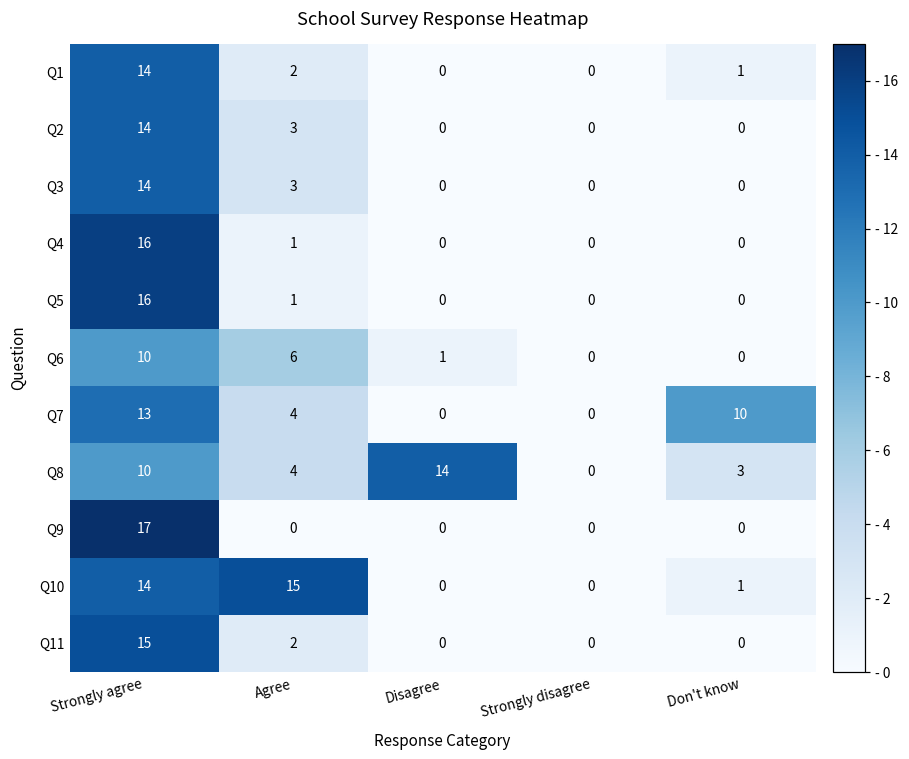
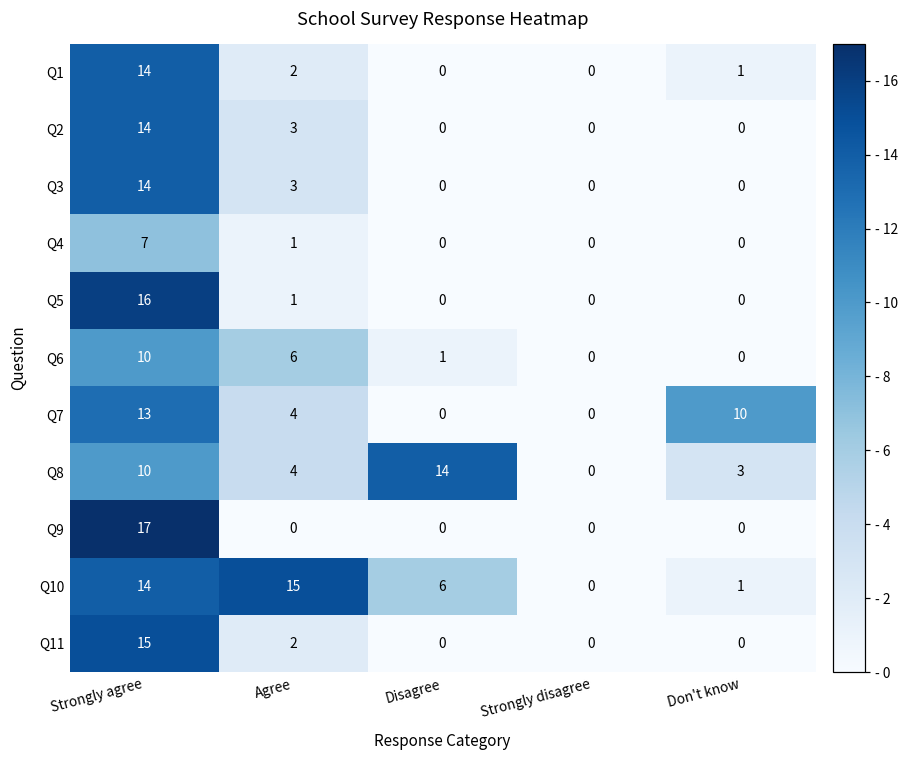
Q4, Strongly agree: 16 -> 7
Q10, Disagree: 0 -> 6
